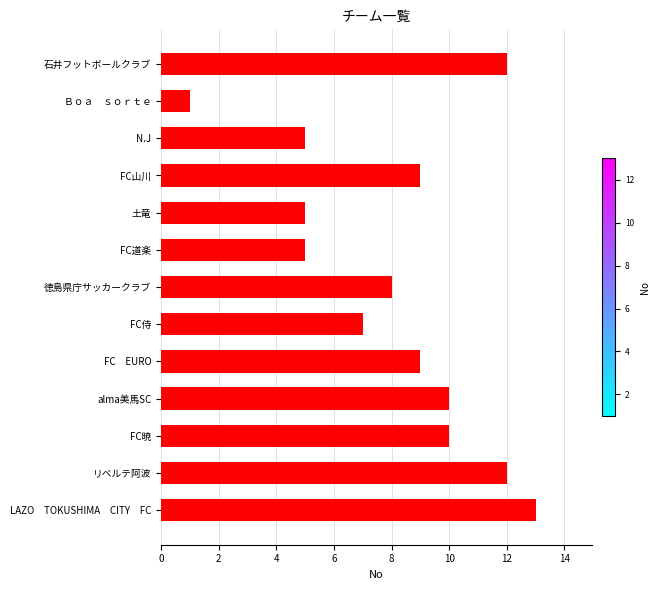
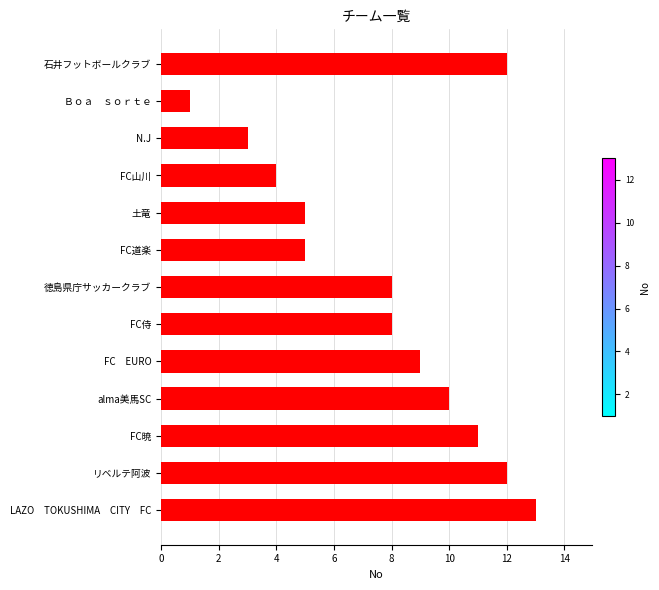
N.J: 5 -> 3
FC山川: 9 -> 4
FC侍: 7 -> 8
FC暁: 10 -> 11
